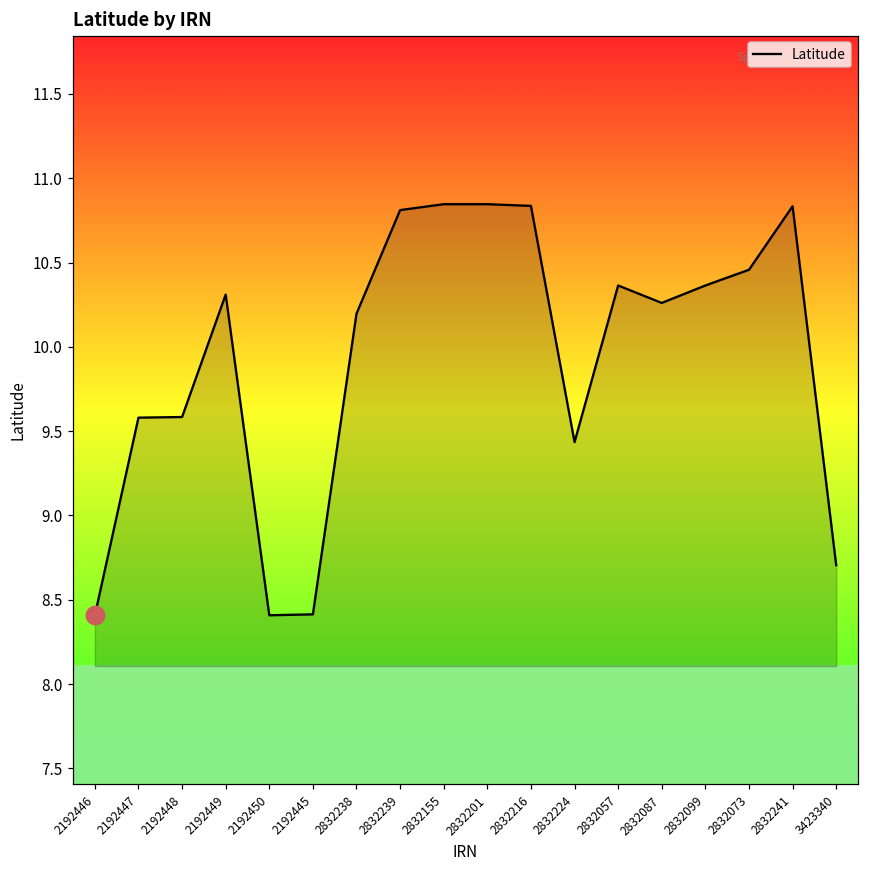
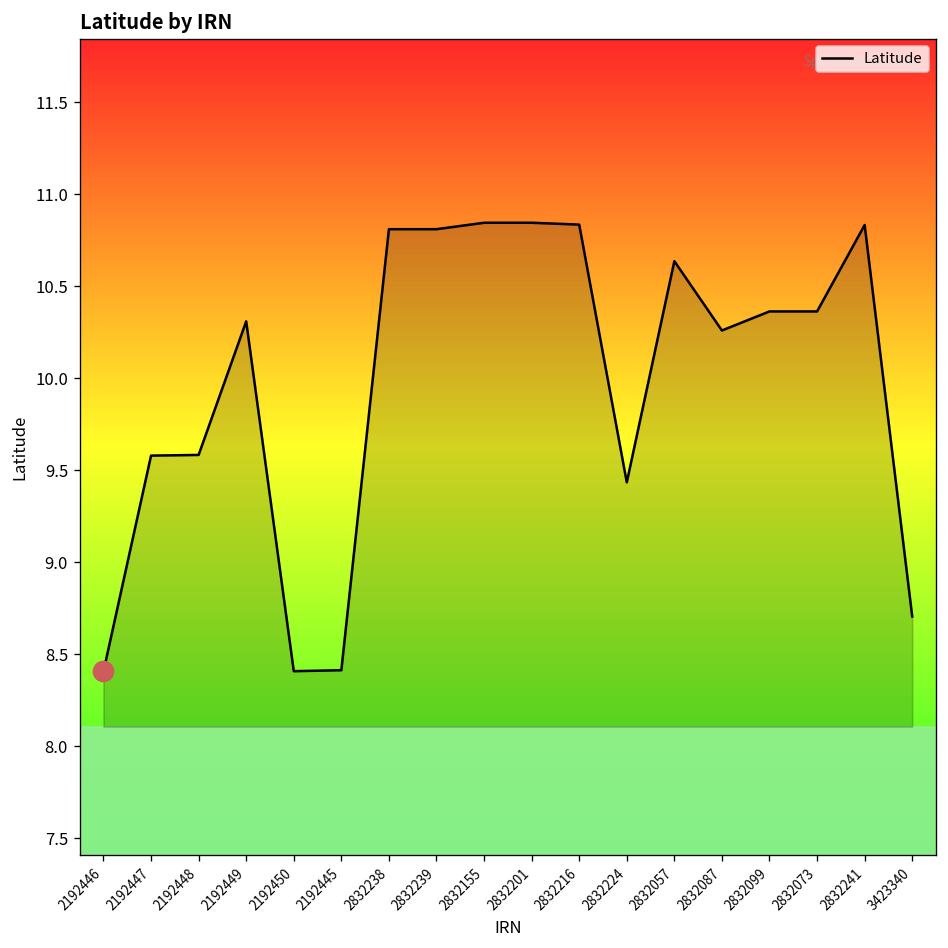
Latitude, 2832238: 10.20 -> 10.81
Latitude, 2832057: 10.36 -> 10.64
Latitude, 2832073: 10.46 -> 10.36
